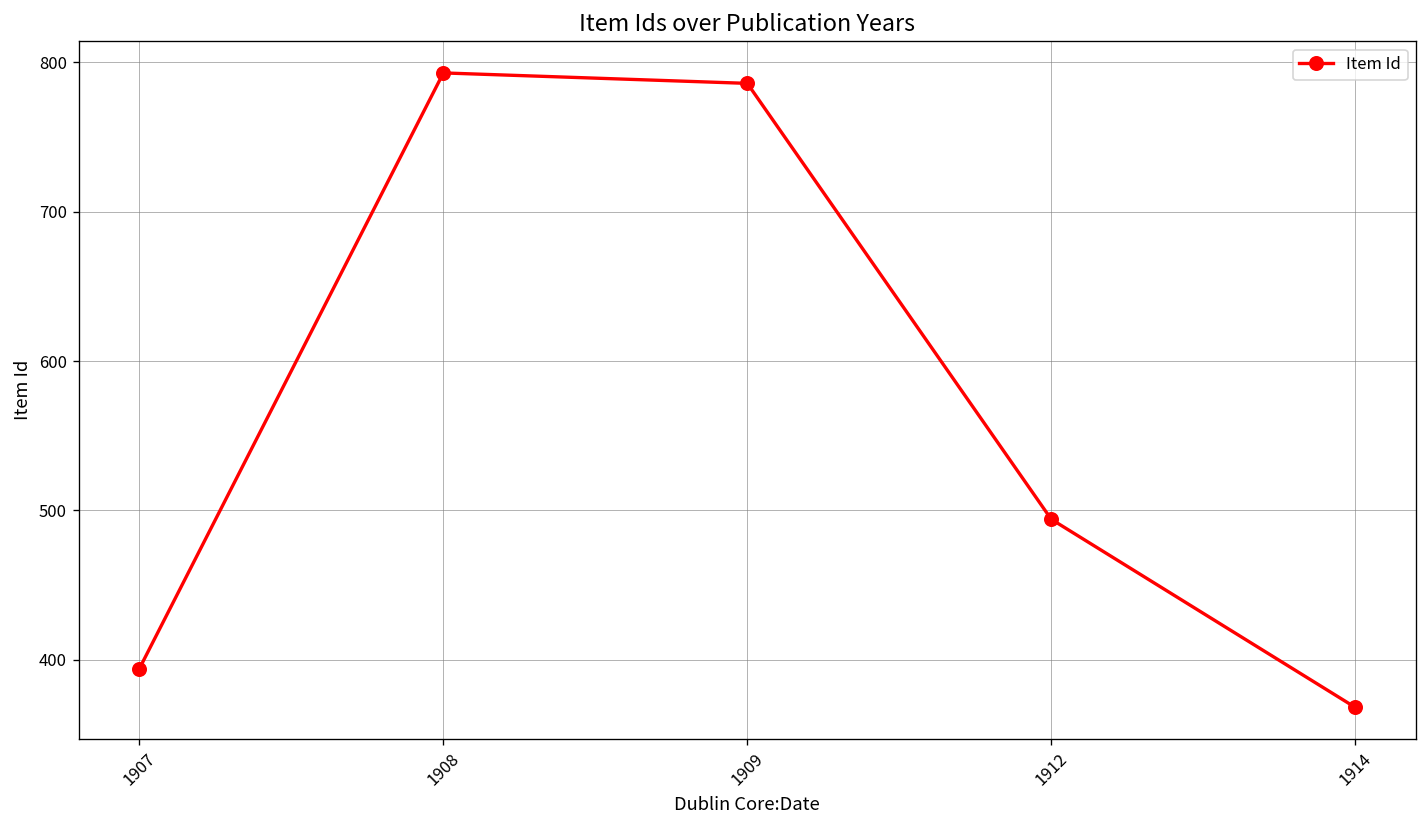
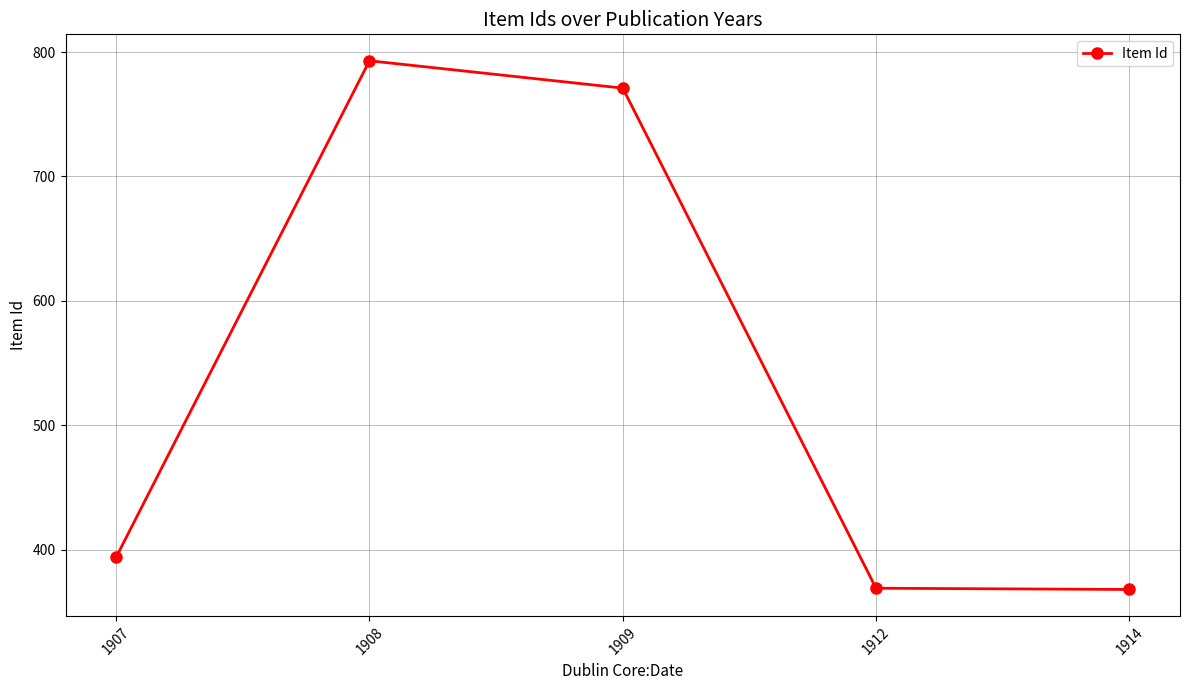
1909: 786 -> 771
1912: 494 -> 369
